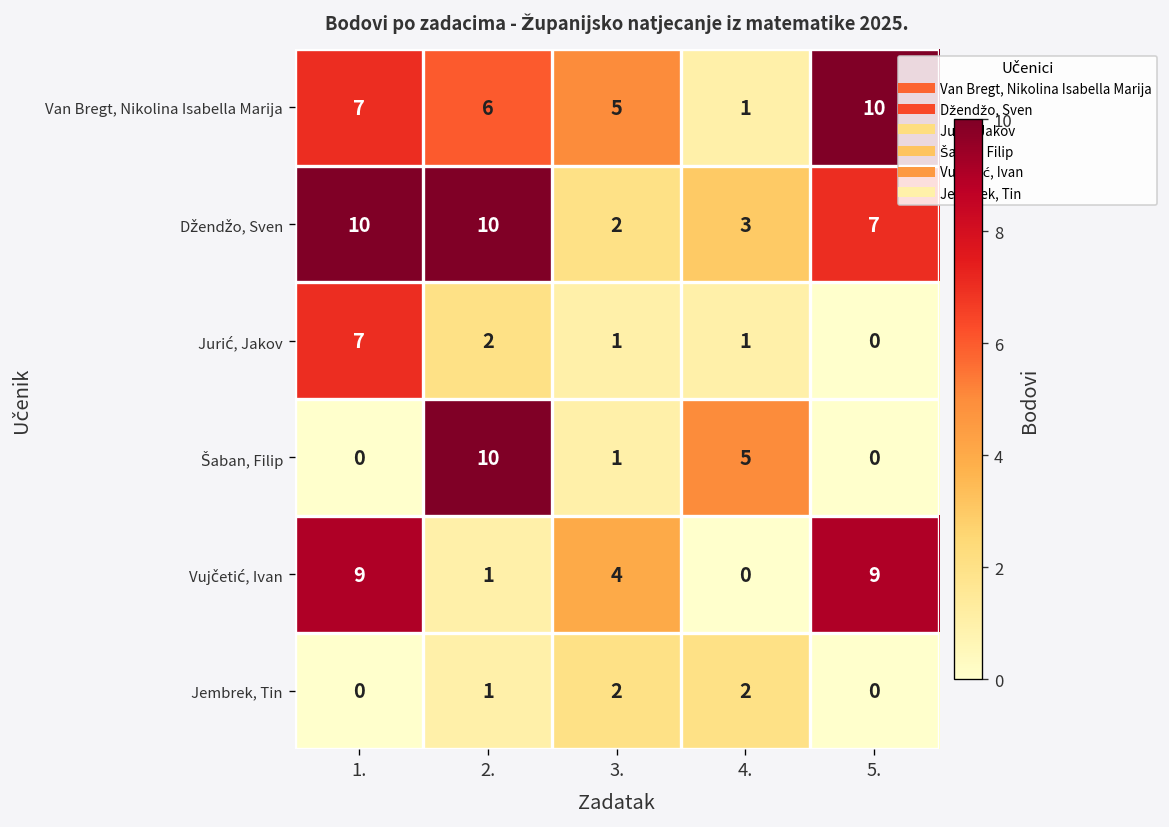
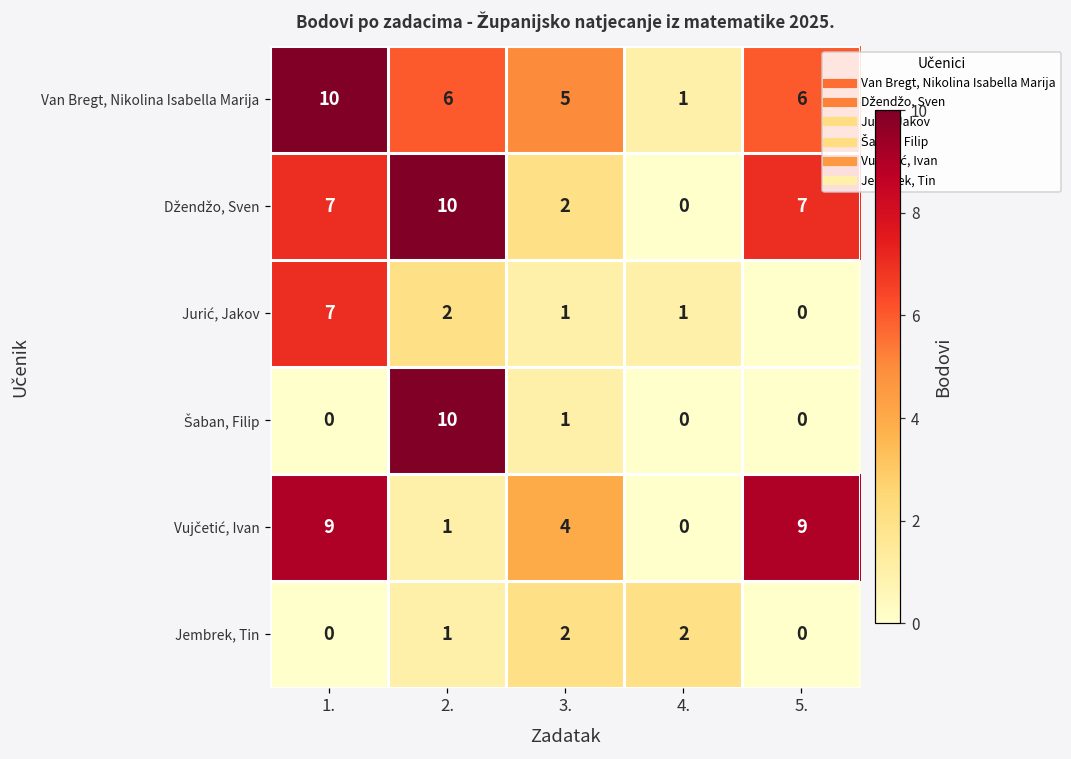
Van Bregt, Nikolina Isabella Marija, 1.: 7 -> 10
Van Bregt, Nikolina Isabella Marija, 5.: 10 -> 6
Džendžo, Sven, 1.: 10 -> 7
Džendžo, Sven, 4.: 3 -> 0
Šaban, Filip, 4.: 5 -> 0
